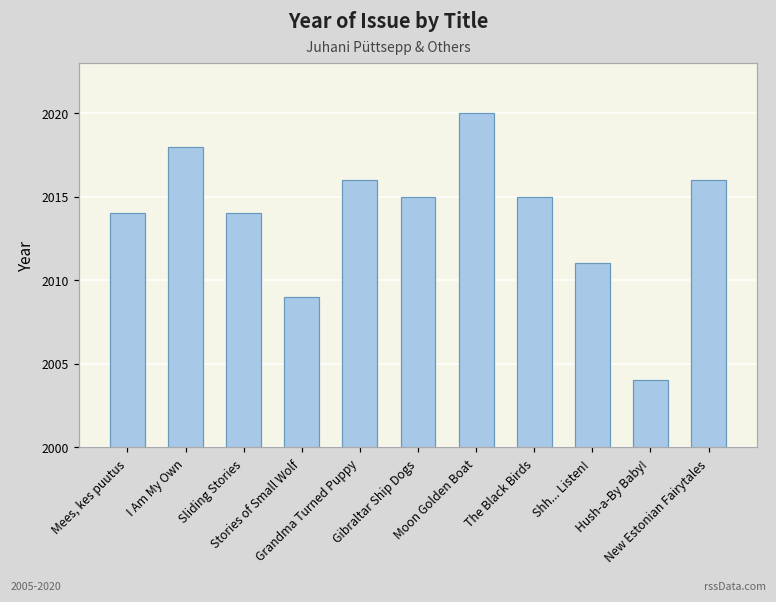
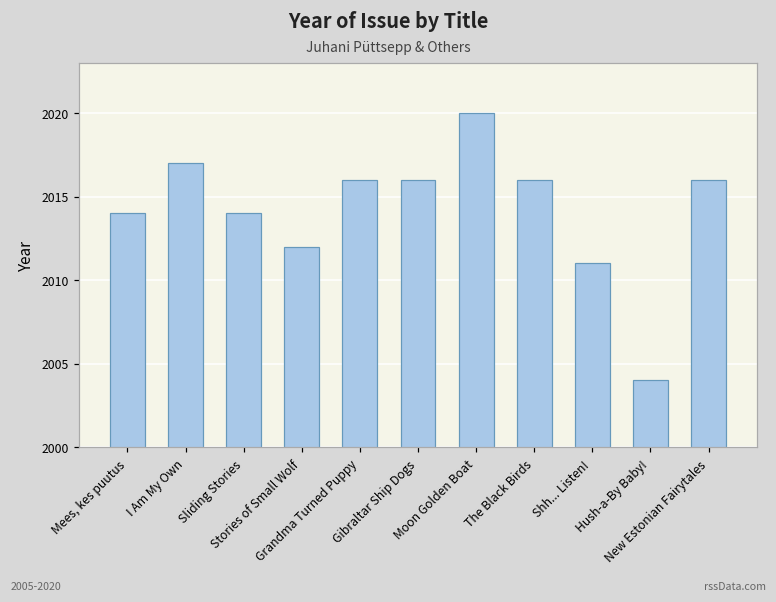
I Am My Own: 2018 -> 2017
Stories of Small Wolf: 2009 -> 2012
Gibraltar Ship Dogs: 2015 -> 2016
The Black Birds: 2015 -> 2016
